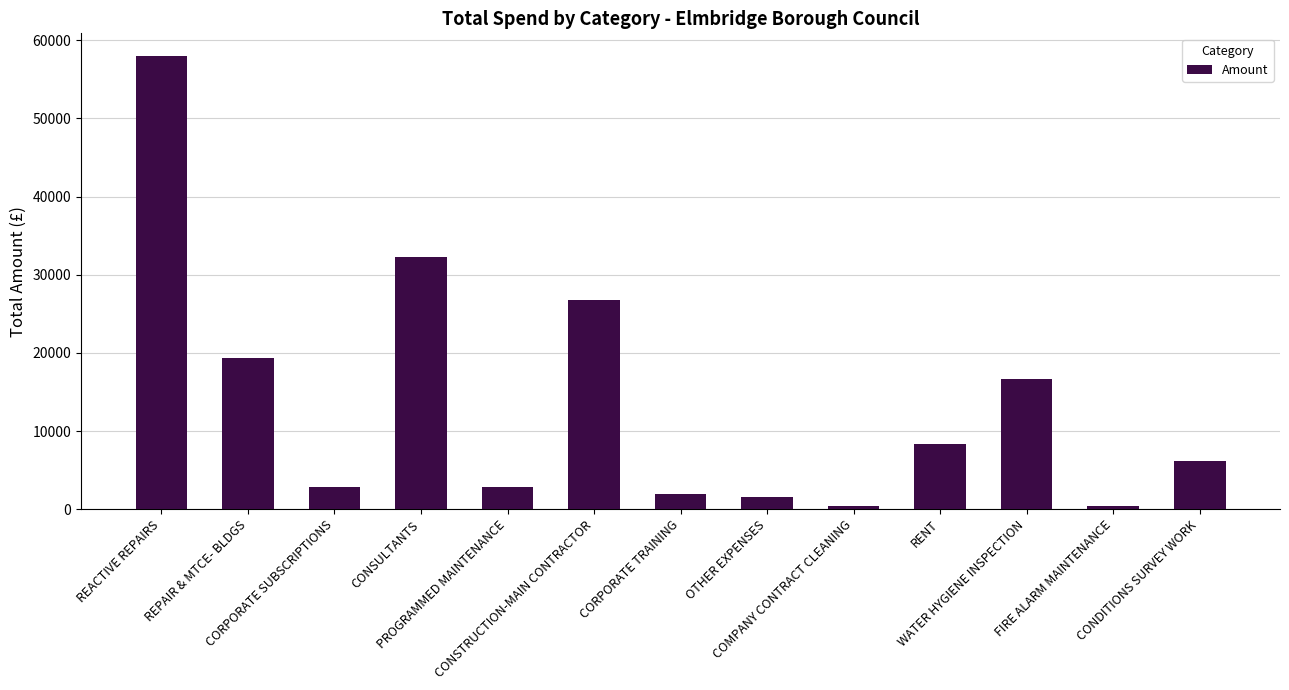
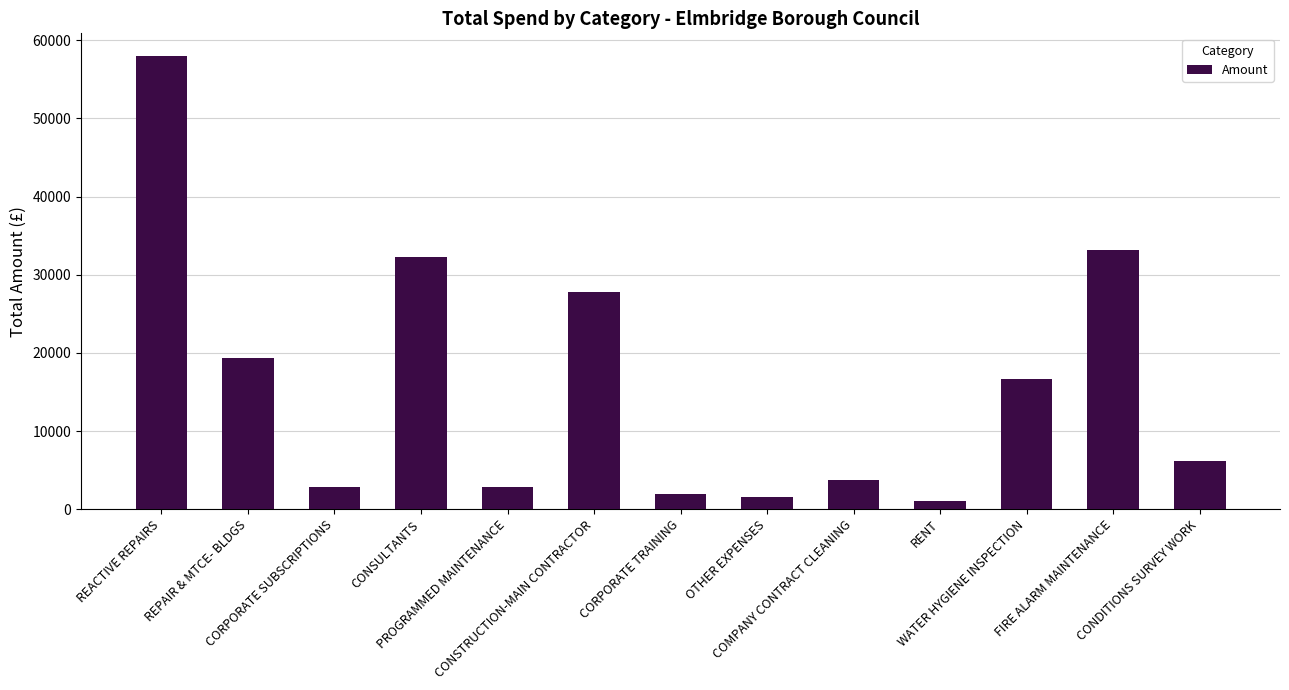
CONSTRUCTION-MAIN CONTRACTOR: 27000 -> 28000
COMPANY CONTRACT CLEANING: 0 -> 4000
RENT: 8000 -> 1000
FIRE ALARM MAINTENANCE: 0 -> 33000
